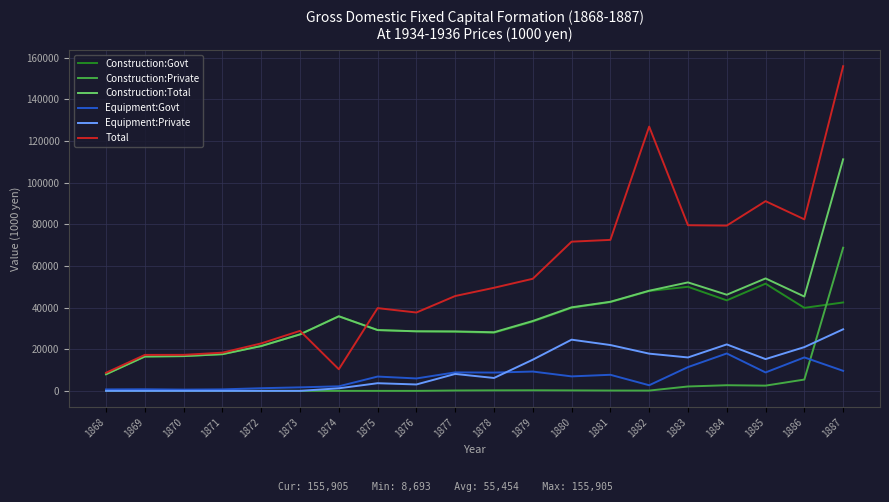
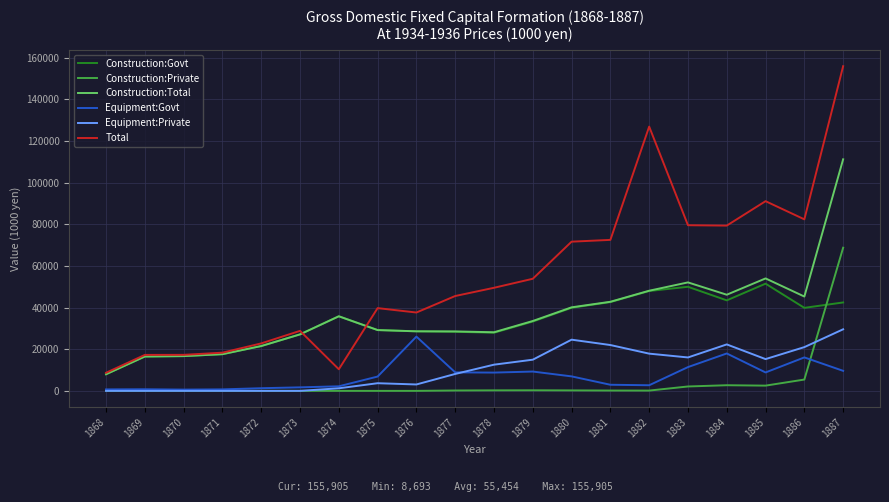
Equipment:Govt, 1876: 6000 -> 26000
Equipment:Private, 1878: 6000 -> 13000
Equipment:Govt, 1881: 8000 -> 3000
